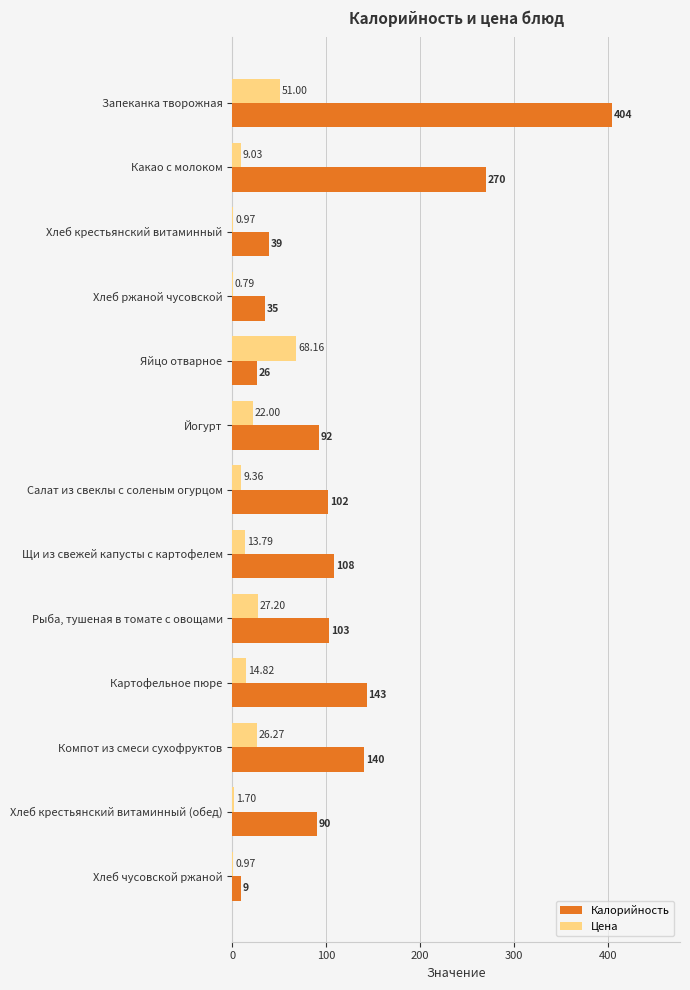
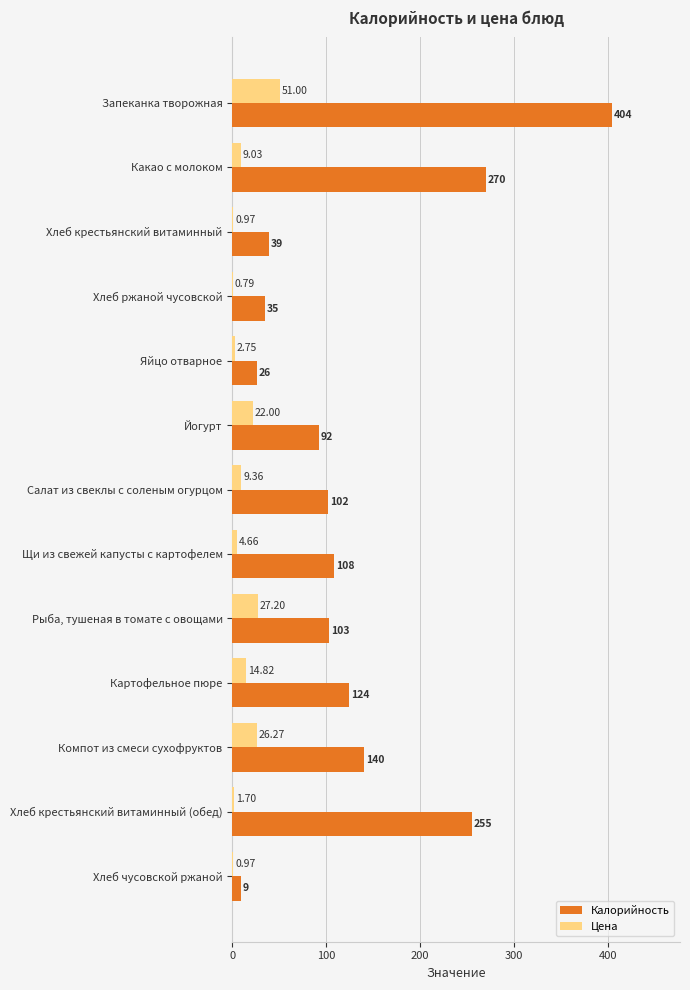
Цена, Яйцо отварное: 68.16 -> 2.75
Цена, Щи из свежей капусты с картофелем: 13.79 -> 4.66
Калорийность, Картофельное пюре: 143 -> 124
Калорийность, Хлеб крестьянский витаминный (обед): 90 -> 255
